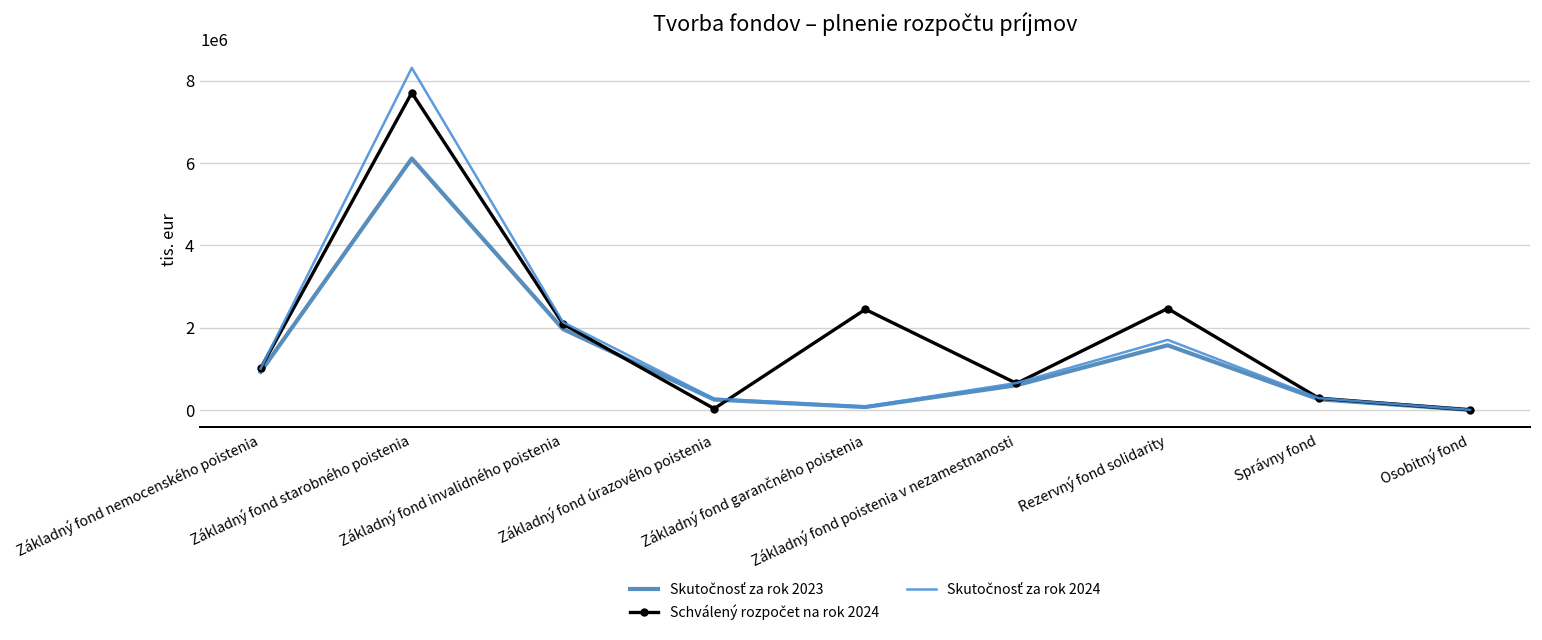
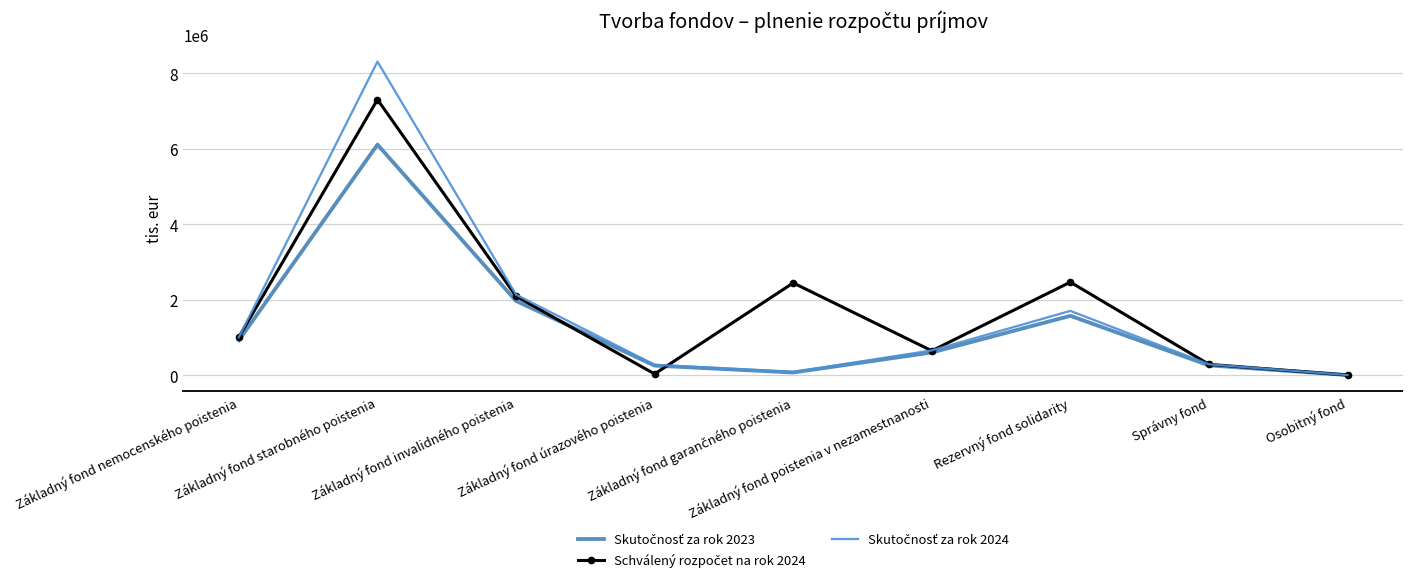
Schválený rozpočet na rok 2024, Základný fond starobného poistenia: 7700000 -> 7300000
